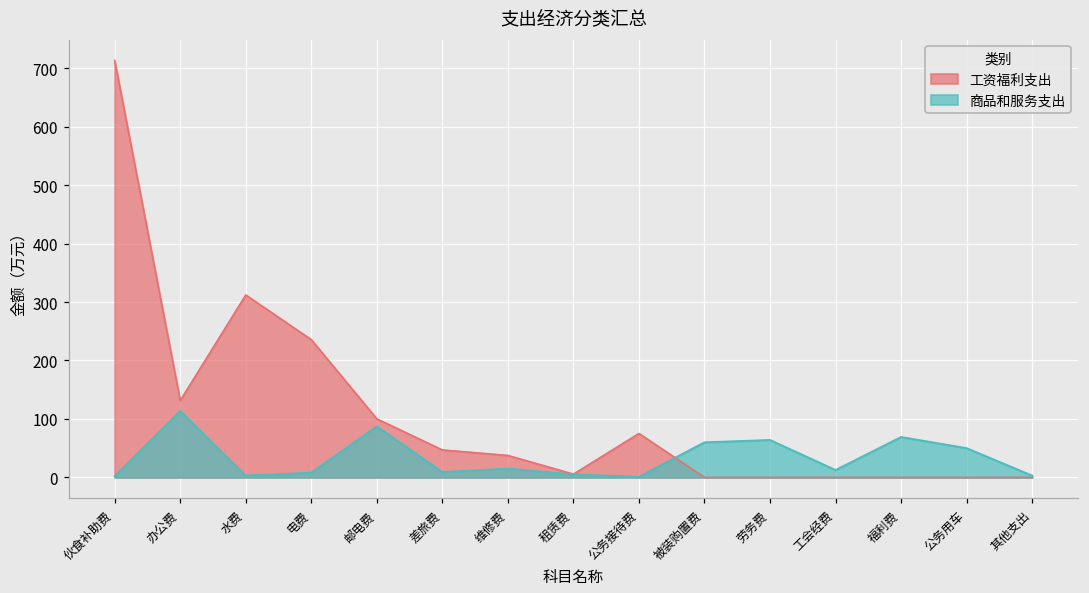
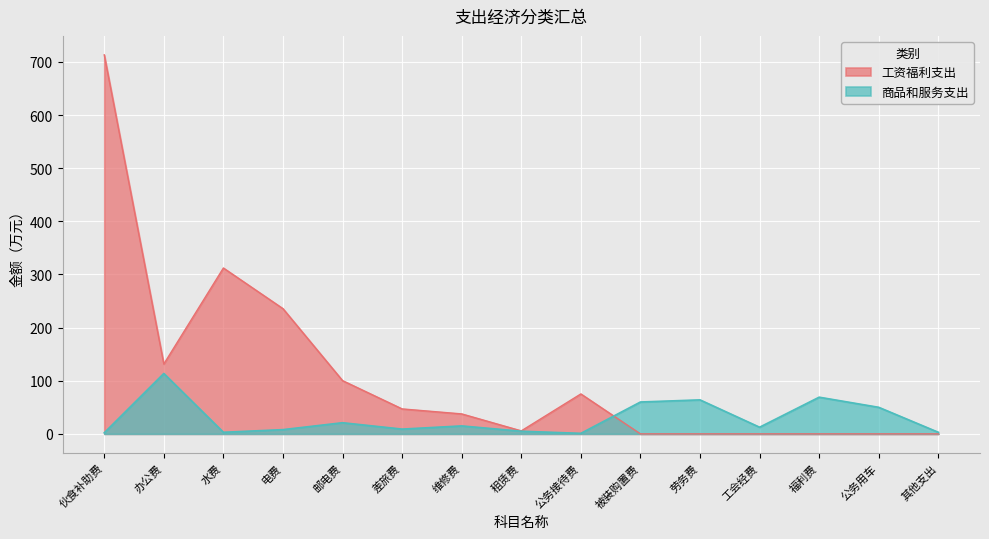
商品和服务支出, 邮电费: 90 -> 20
